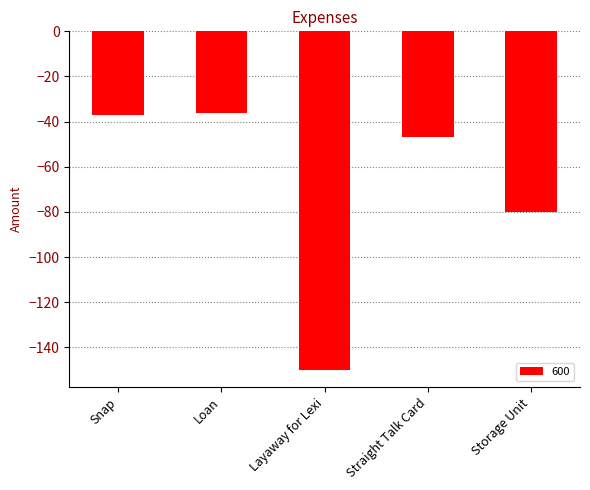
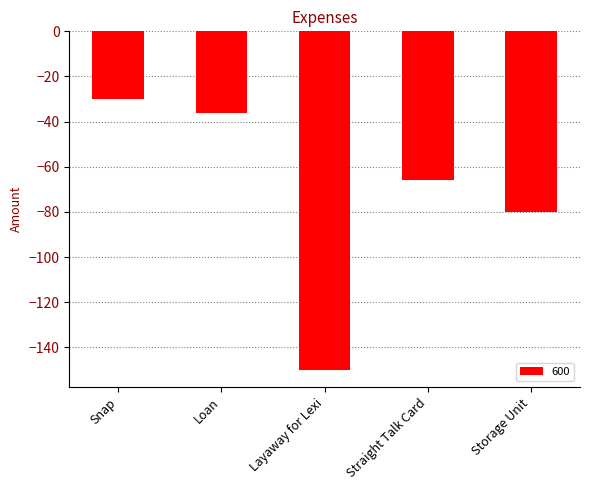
Snap: -37 -> -30
Straight Talk Card: -47 -> -66
